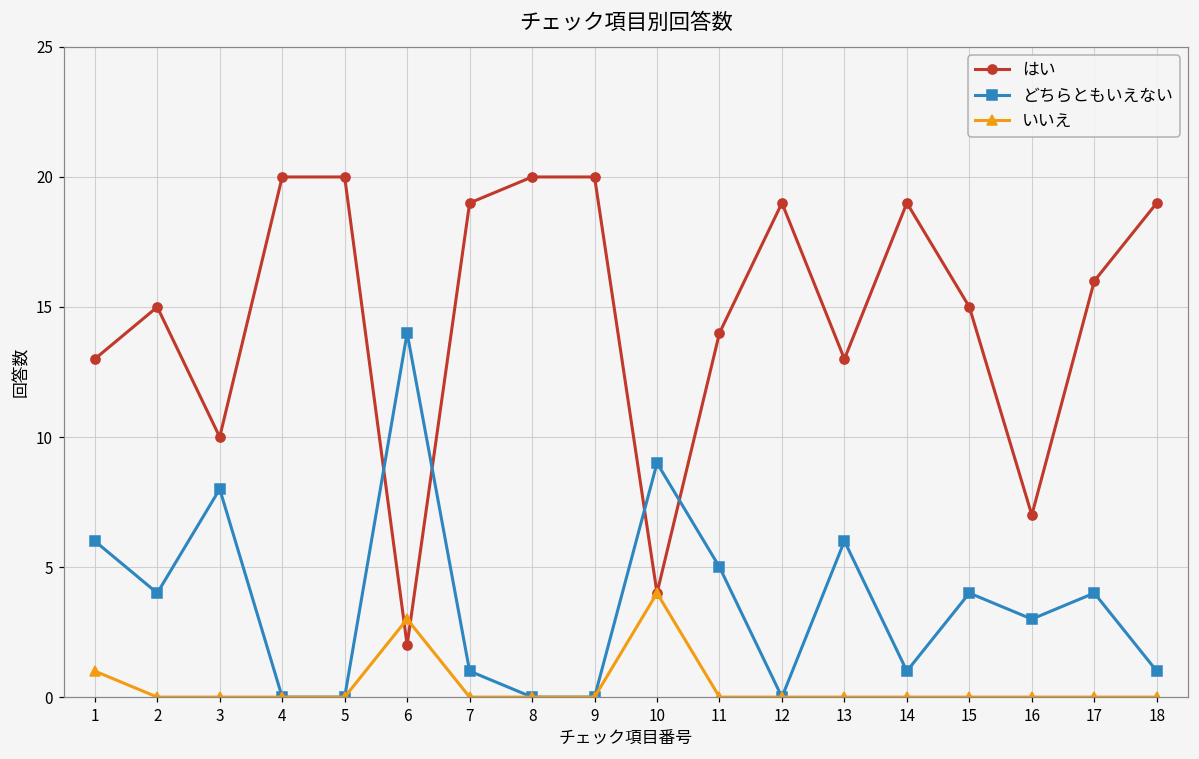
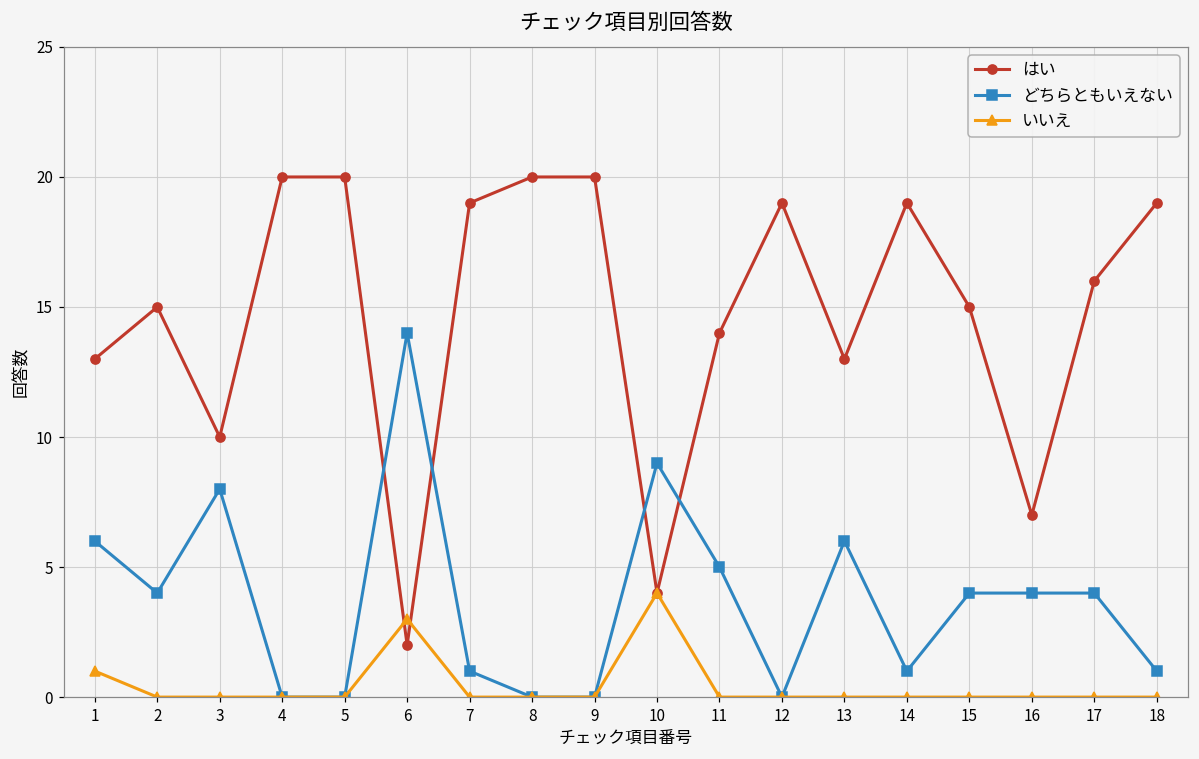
どちらともいえない, 16: 3 -> 4
